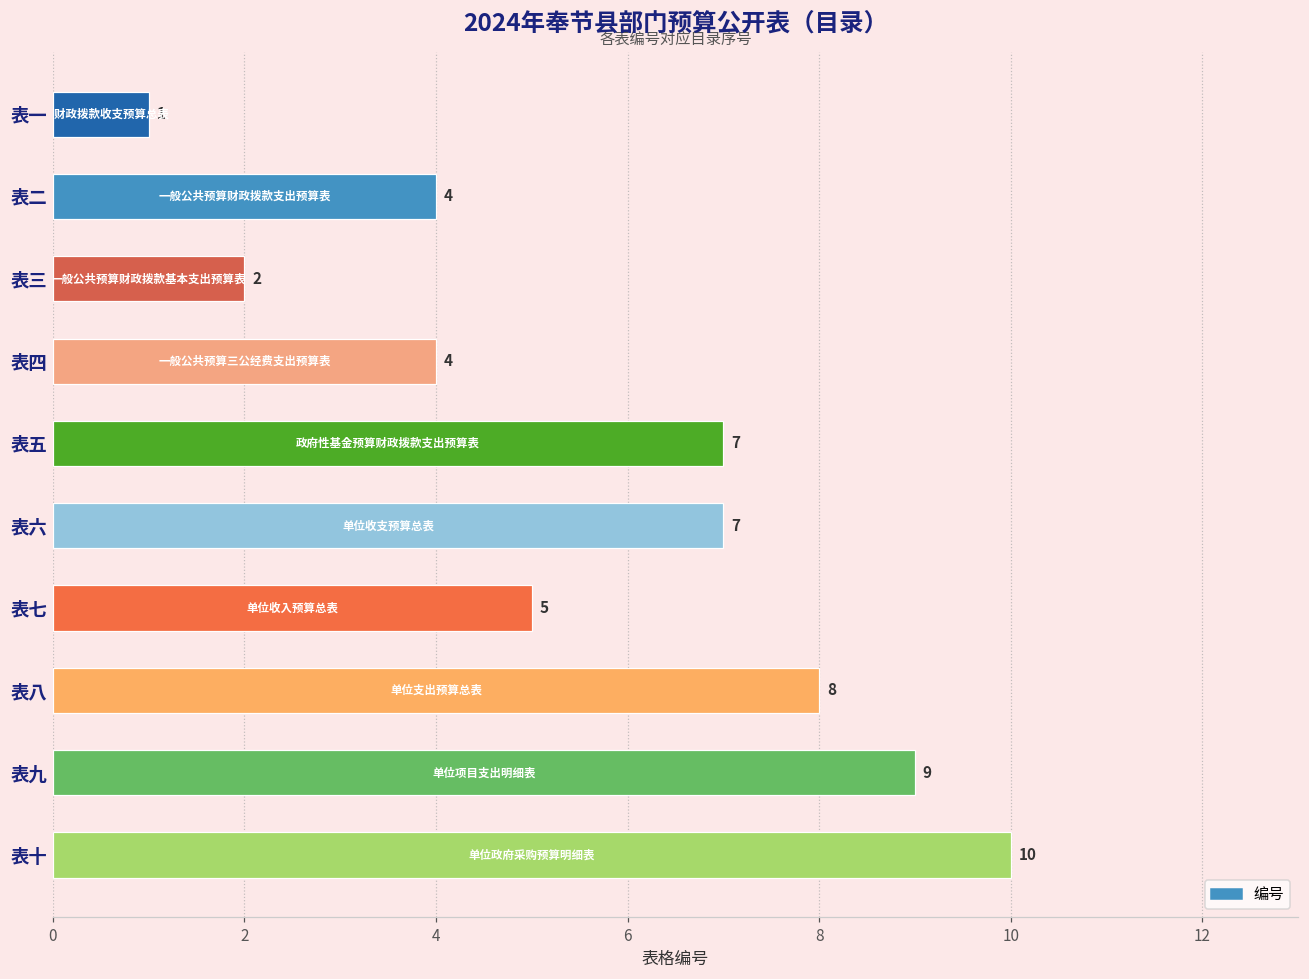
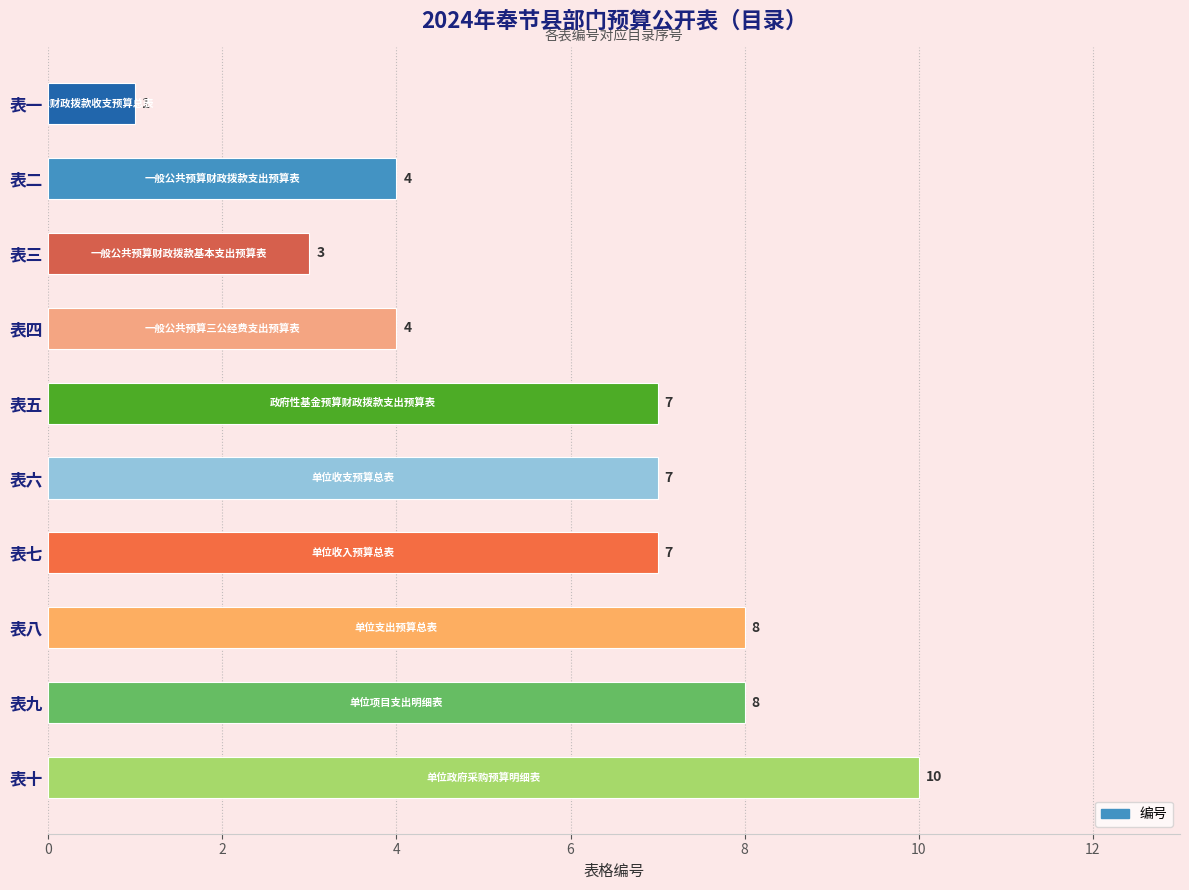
表三: 2 -> 3
表七: 5 -> 7
表九: 9 -> 8
